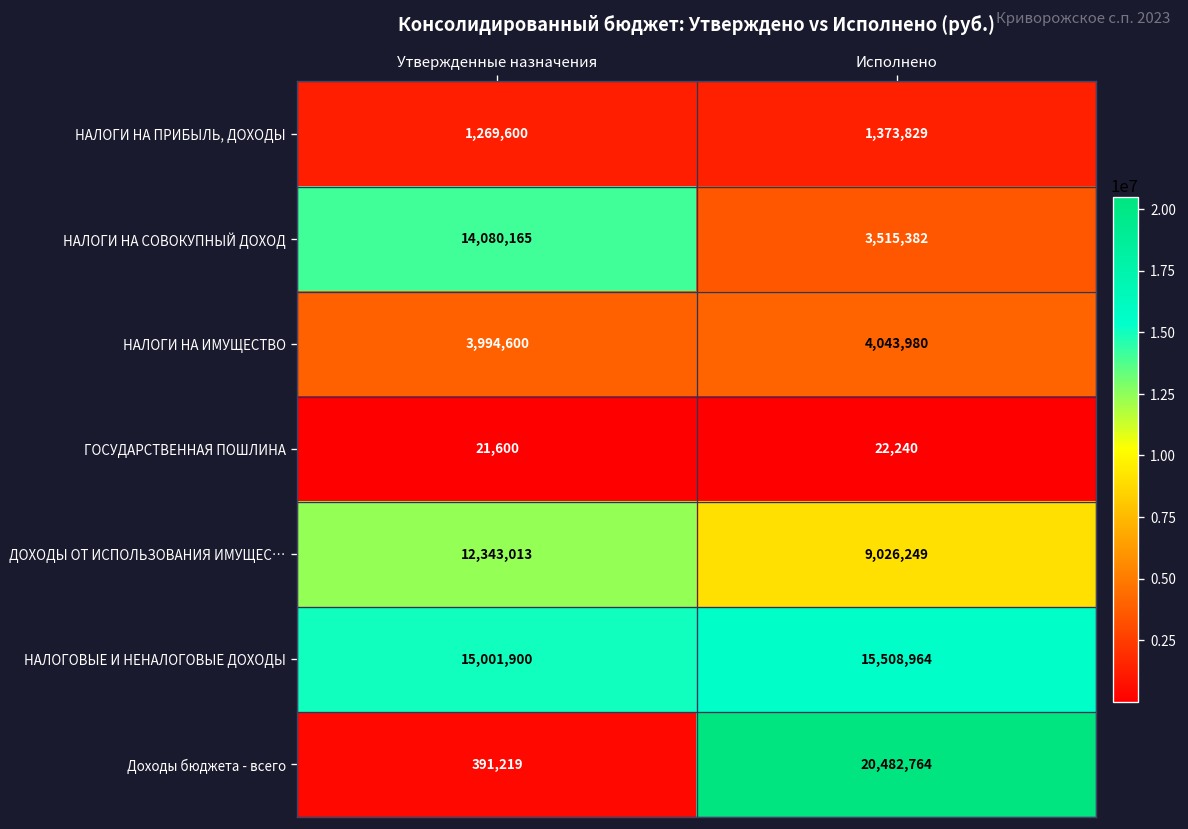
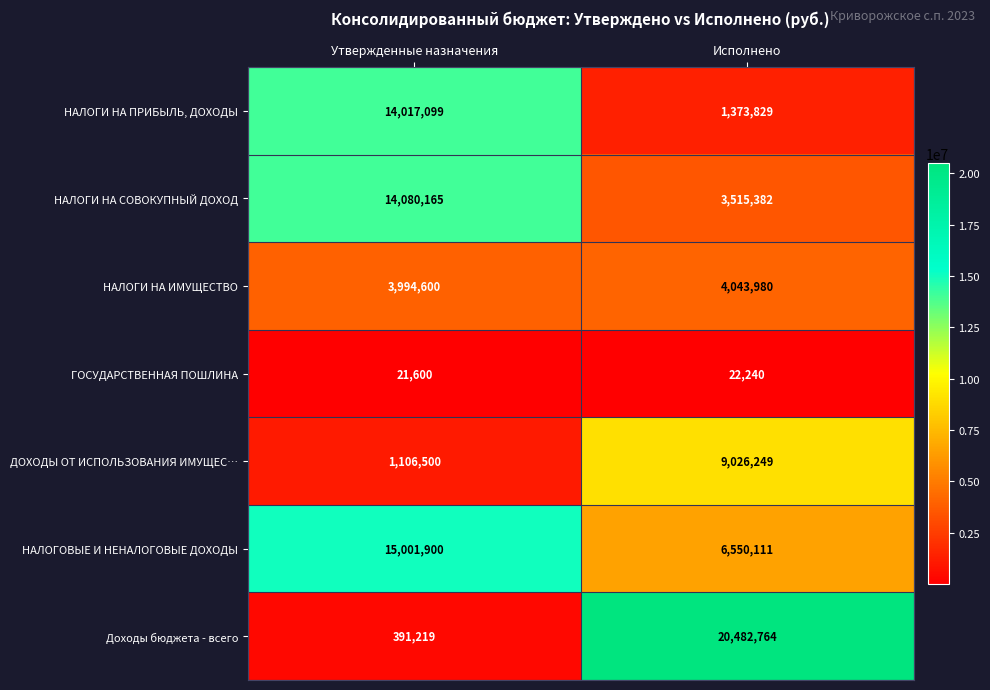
НАЛОГИ НА ПРИБЫЛЬ, ДОХОДЫ, Утвержденные назначения: 1,269,600 -> 14,017,099
ДОХОДЫ ОТ ИСПОЛЬЗОВАНИЯ ИМУЩЕС…, Утвержденные назначения: 12,343,013 -> 1,106,500
НАЛОГОВЫЕ И НЕНАЛОГОВЫЕ ДОХОДЫ, Исполнено: 15,508,964 -> 6,550,111
